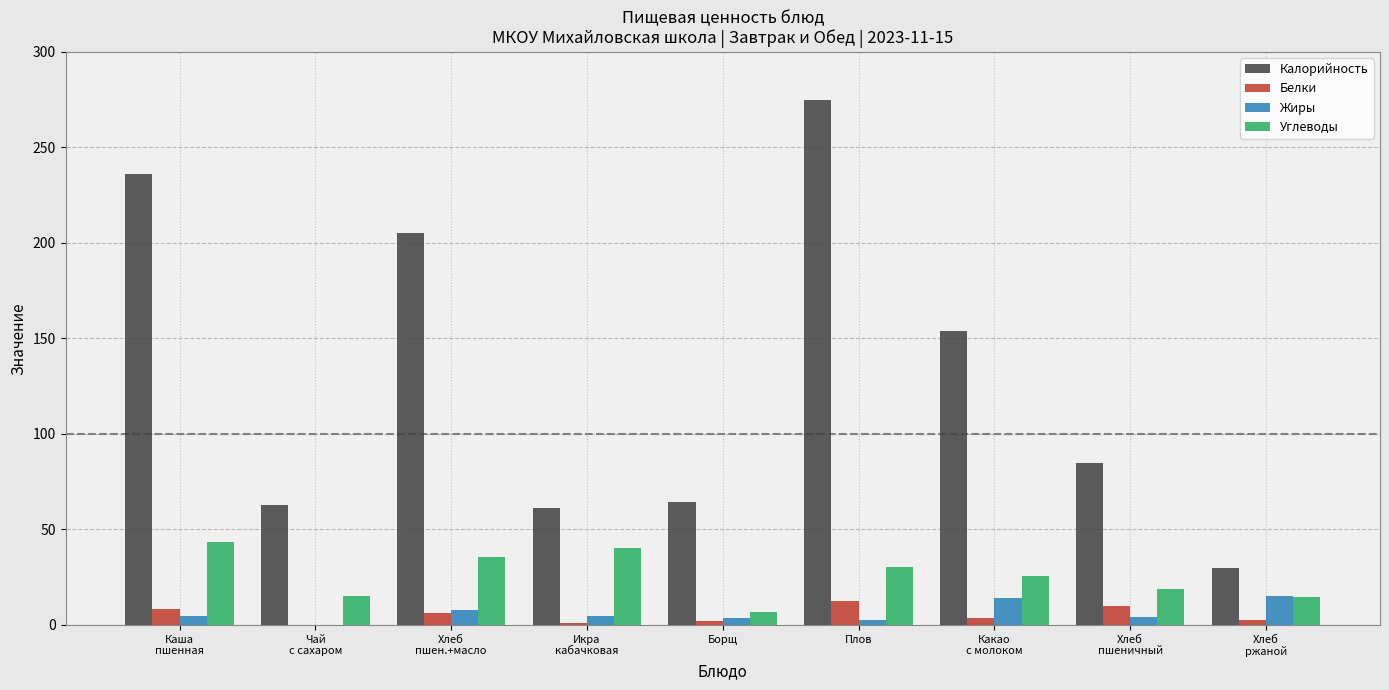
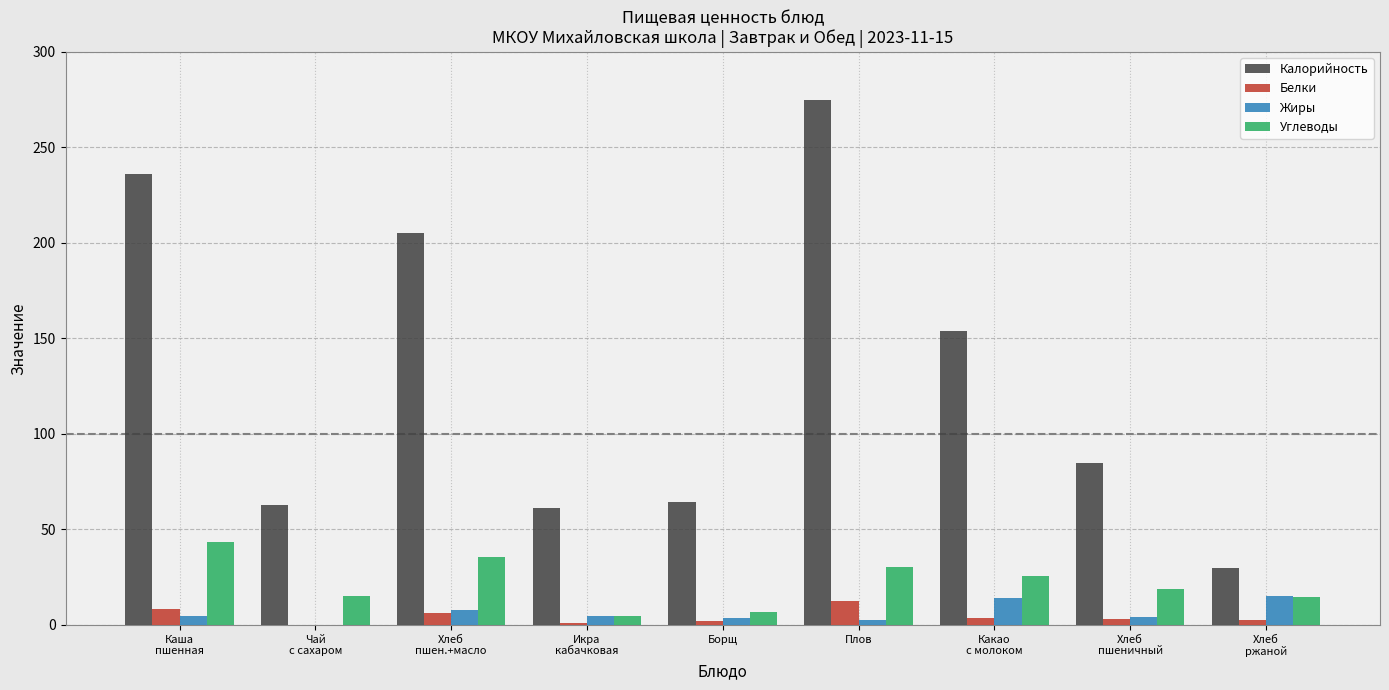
Углеводы, Икра кабачковая: 40 -> 5
Белки, Хлеб пшеничный: 10 -> 3
